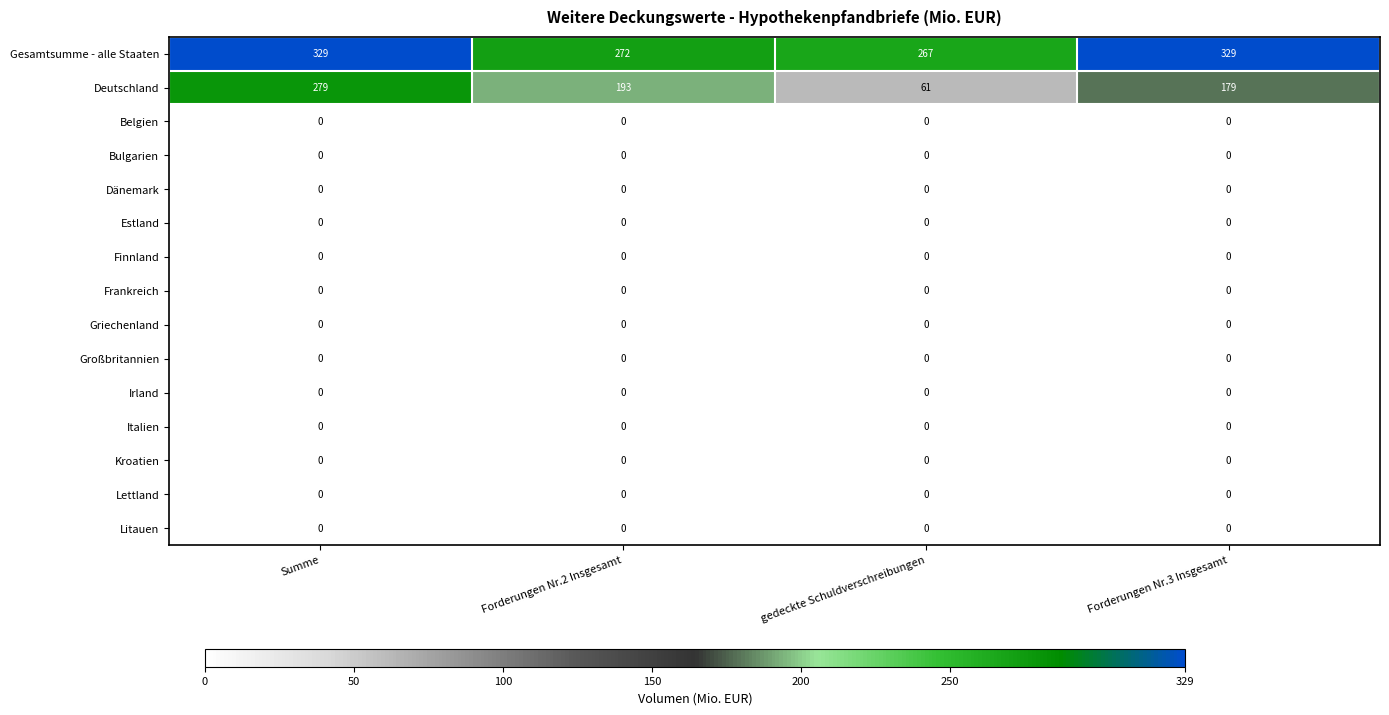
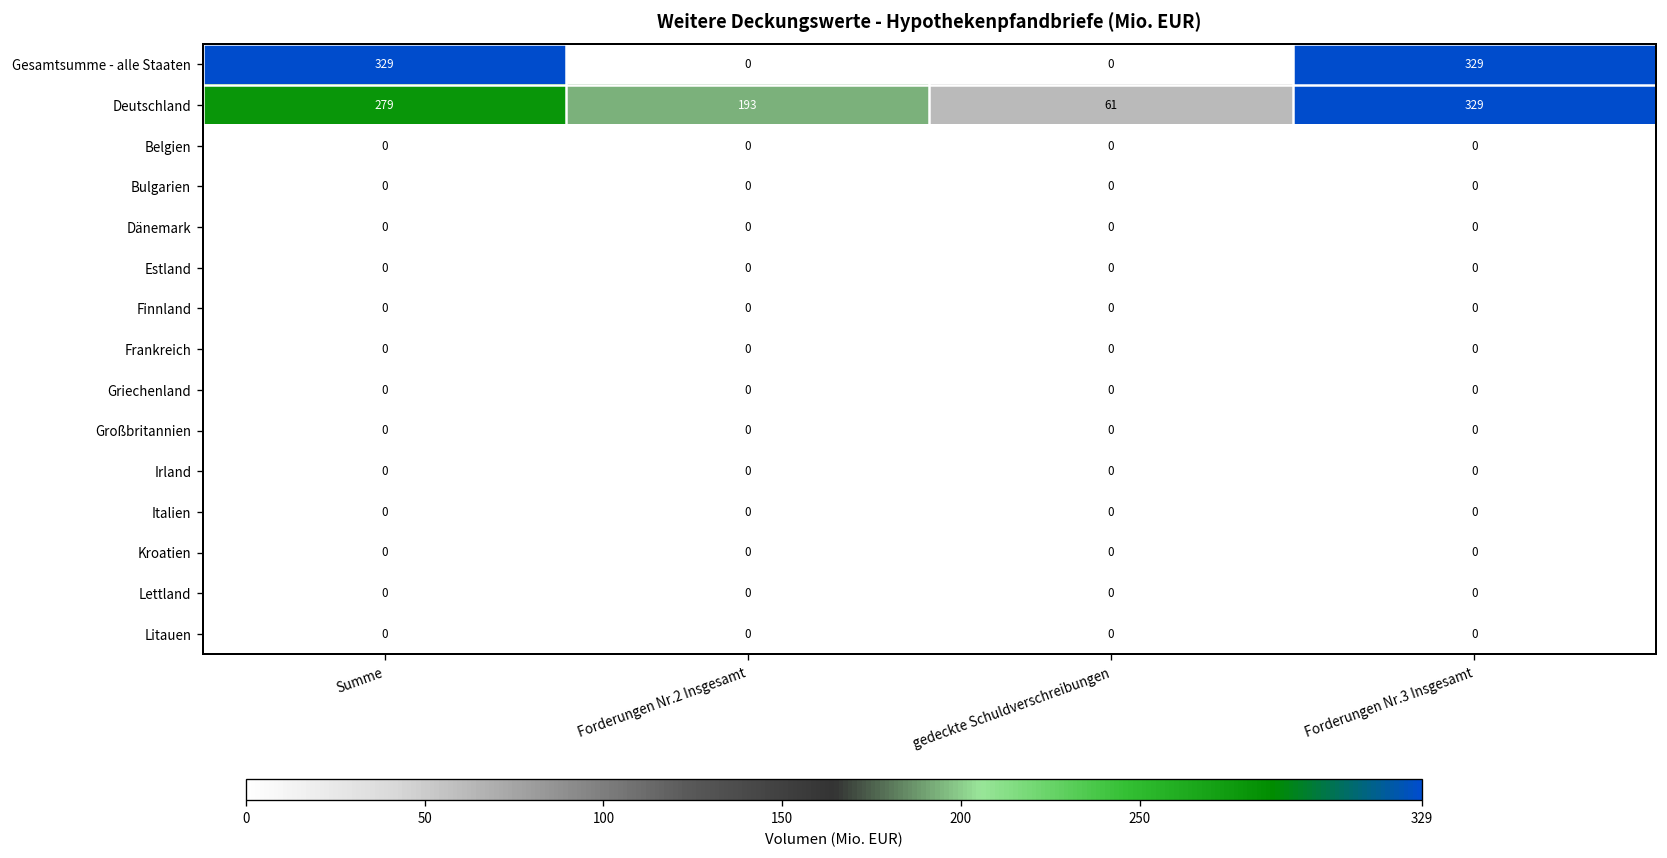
Gesamtsumme - alle Staaten, Forderungen Nr.2 Insgesamt: 272 -> 0
Gesamtsumme - alle Staaten, gedeckte Schuldverschreibungen: 267 -> 0
Deutschland, Forderungen Nr.3 Insgesamt: 179 -> 329
